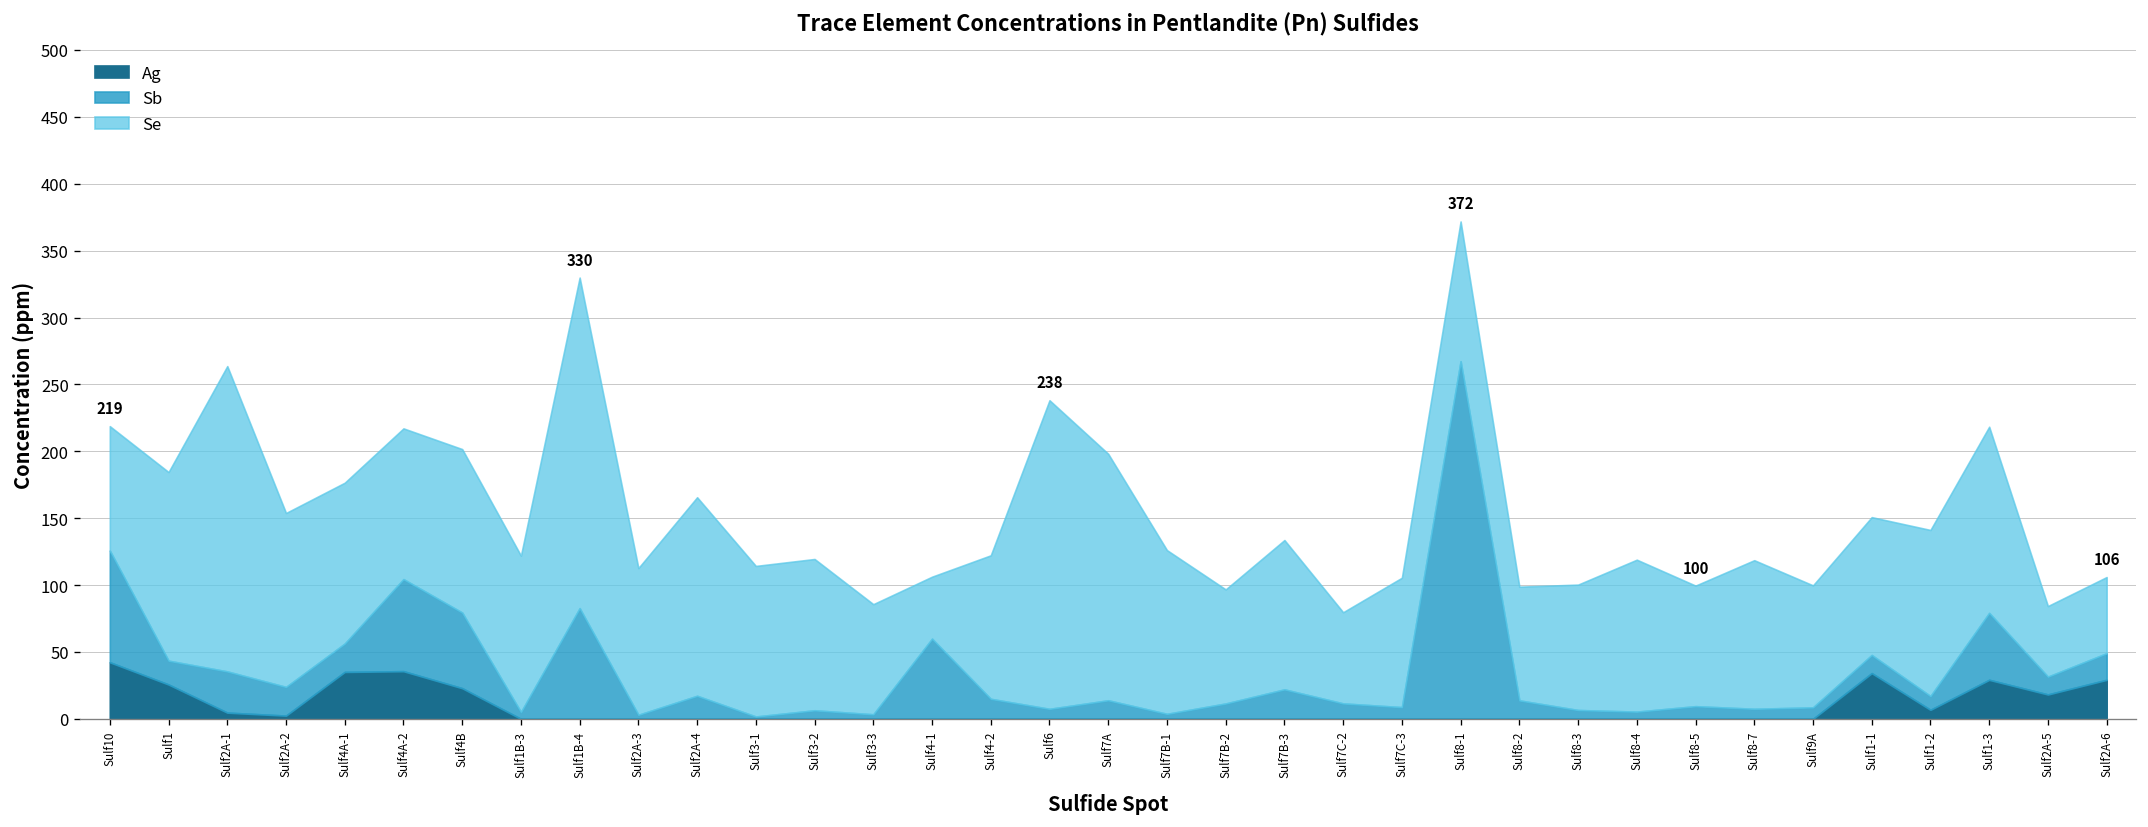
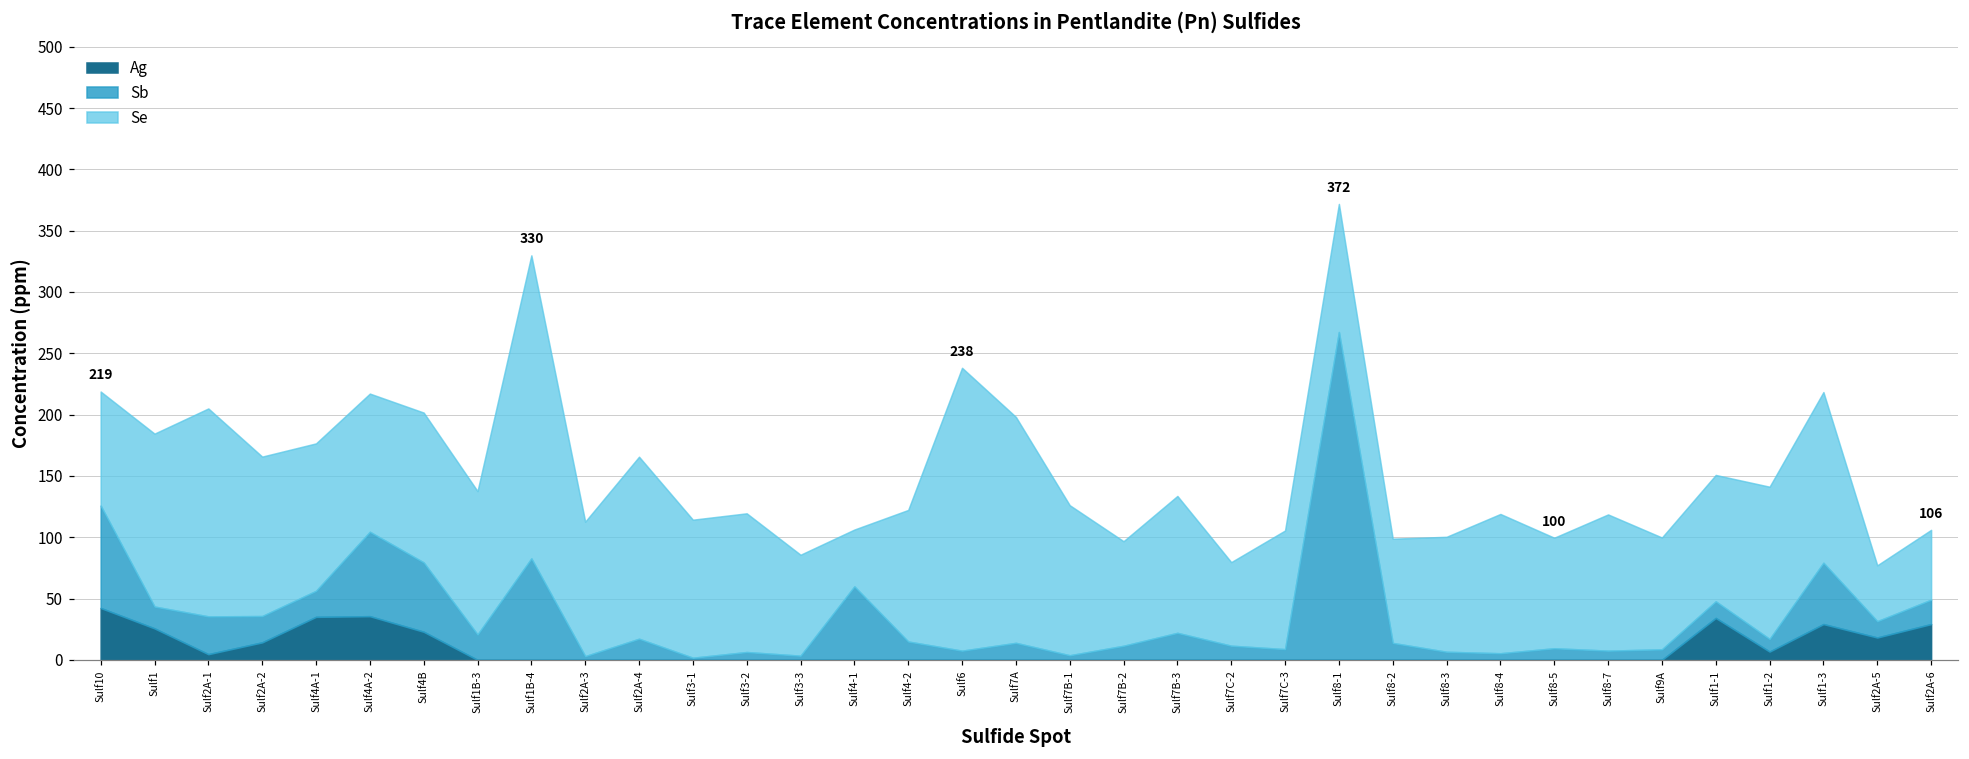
Se, Sulf2A-1: 228 -> 170
Ag, Sulf2A-2: 2 -> 14
Sb, Sulf1B-3: 5 -> 21
Se, Sulf2A-5: 53 -> 46
